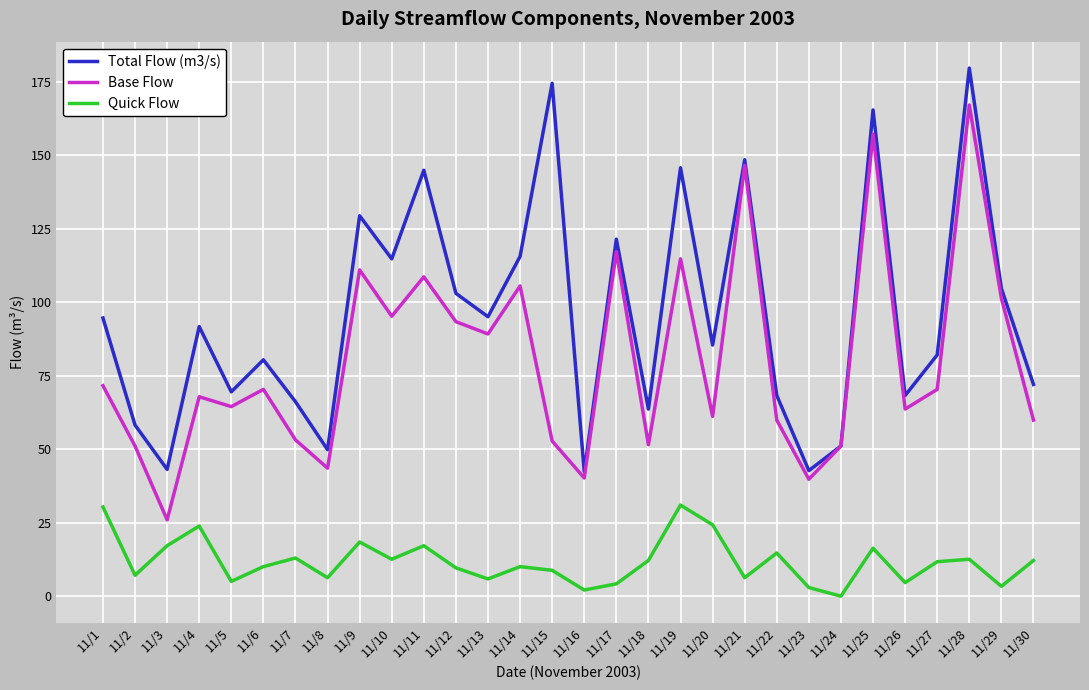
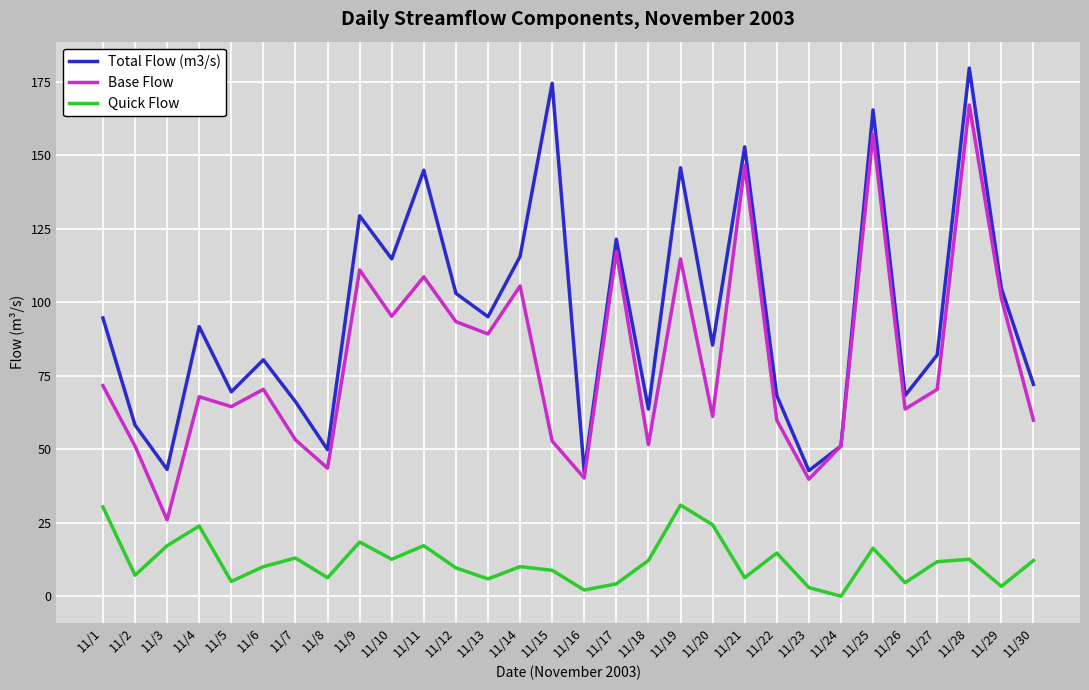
Total Flow (m3/s), 11/21: 148 -> 153
